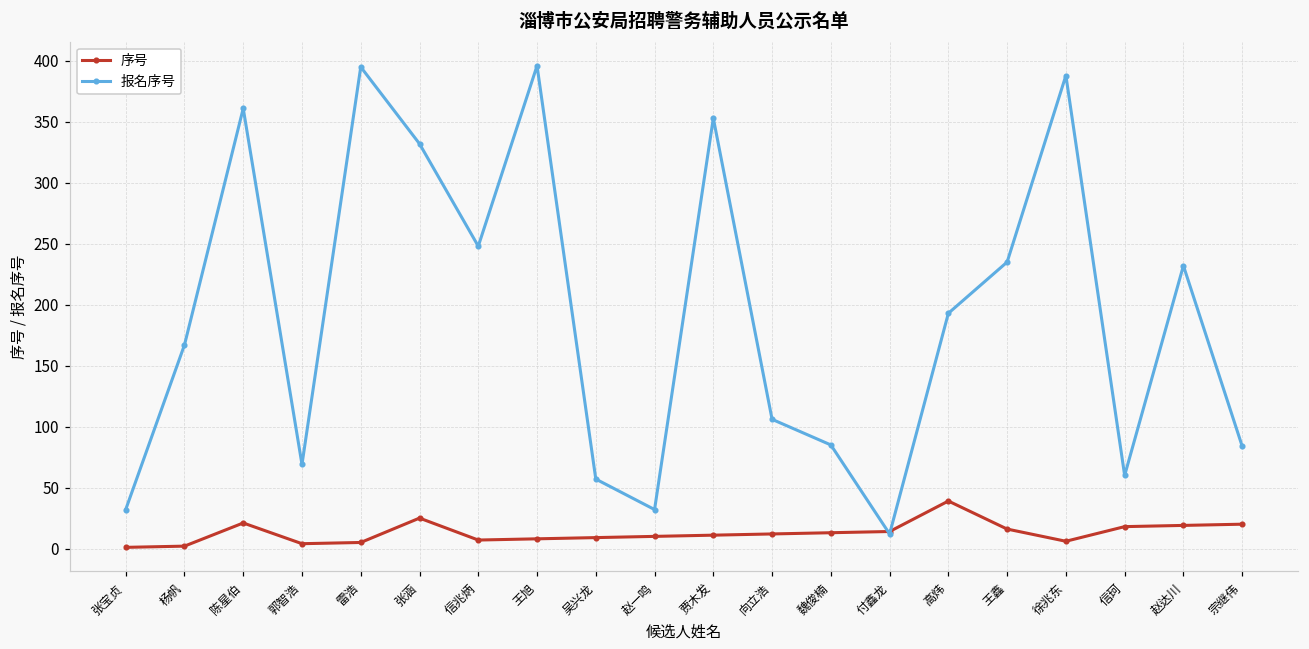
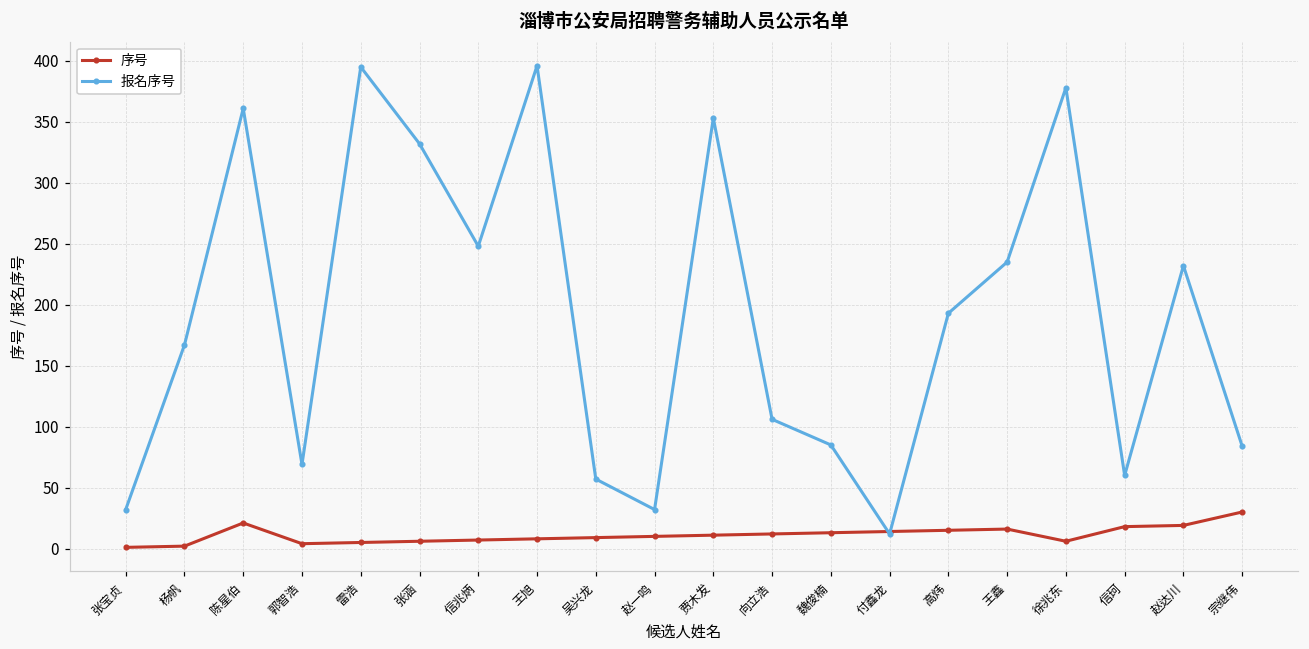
序号, 张涵: 25 -> 6
序号, 高炜: 39 -> 15
报名序号, 徐兆东: 388 -> 378
序号, 宗继伟: 20 -> 30
